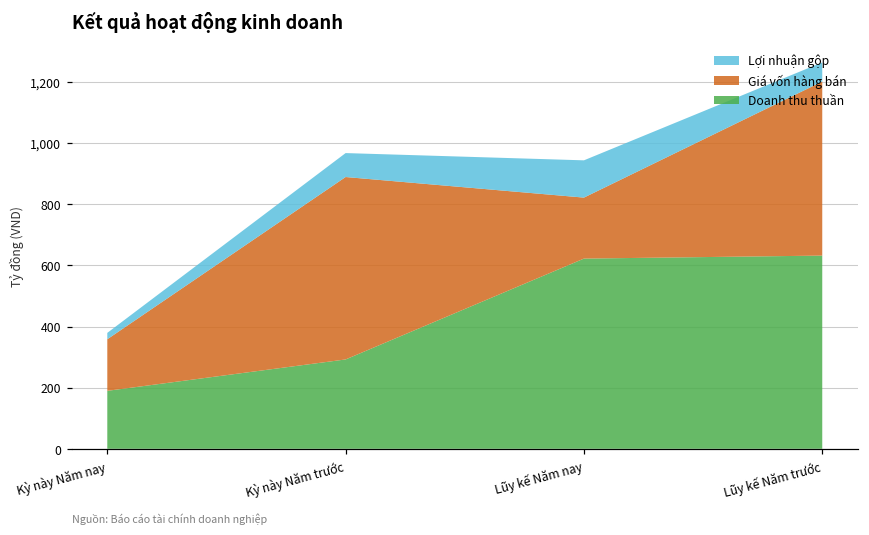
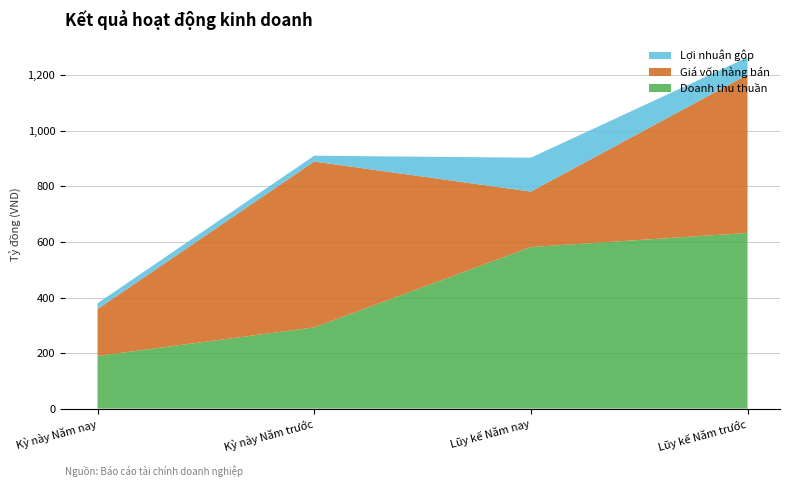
Lợi nhuận gộp, Kỳ này Năm trước: 80 -> 20
Doanh thu thuần, Lũy kế Năm nay: 620 -> 580
